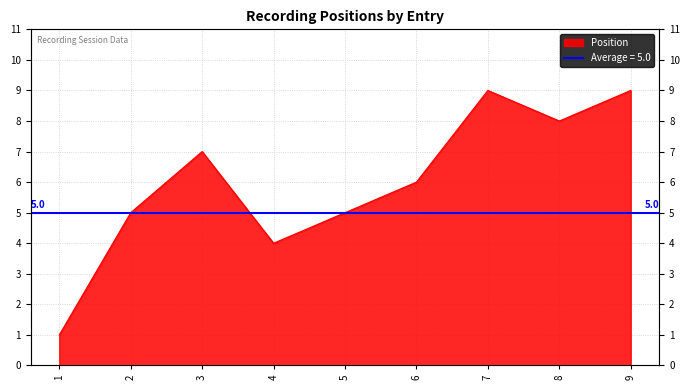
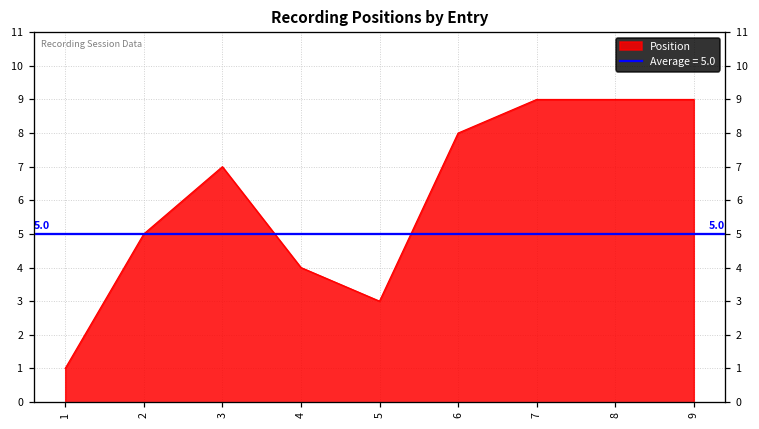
5: 5 -> 3
6: 6 -> 8
8: 8 -> 9
